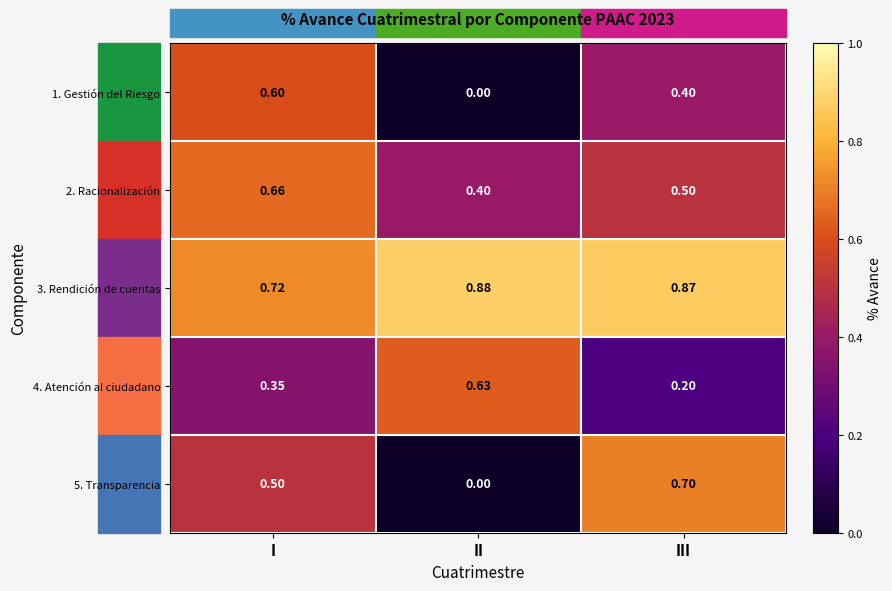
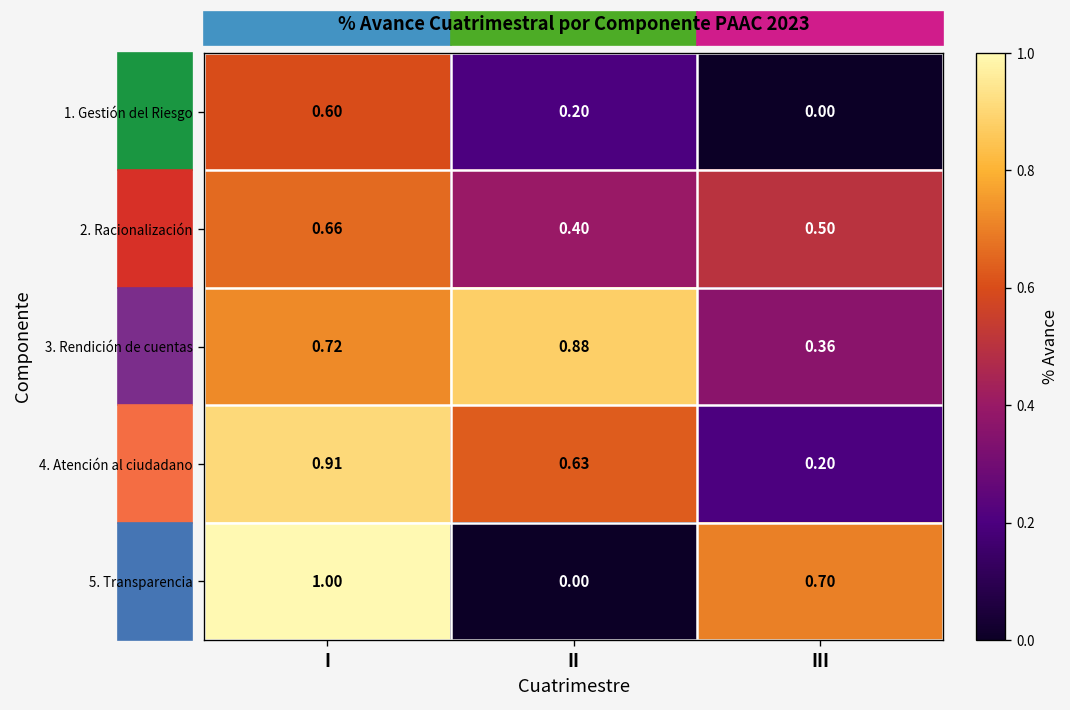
1. Gestión del Riesgo, II: 0.00 -> 0.20
1. Gestión del Riesgo, III: 0.40 -> 0.00
3. Rendición de cuentas, III: 0.87 -> 0.36
4. Atención al ciudadano, I: 0.35 -> 0.91
5. Transparencia, I: 0.50 -> 1.00
